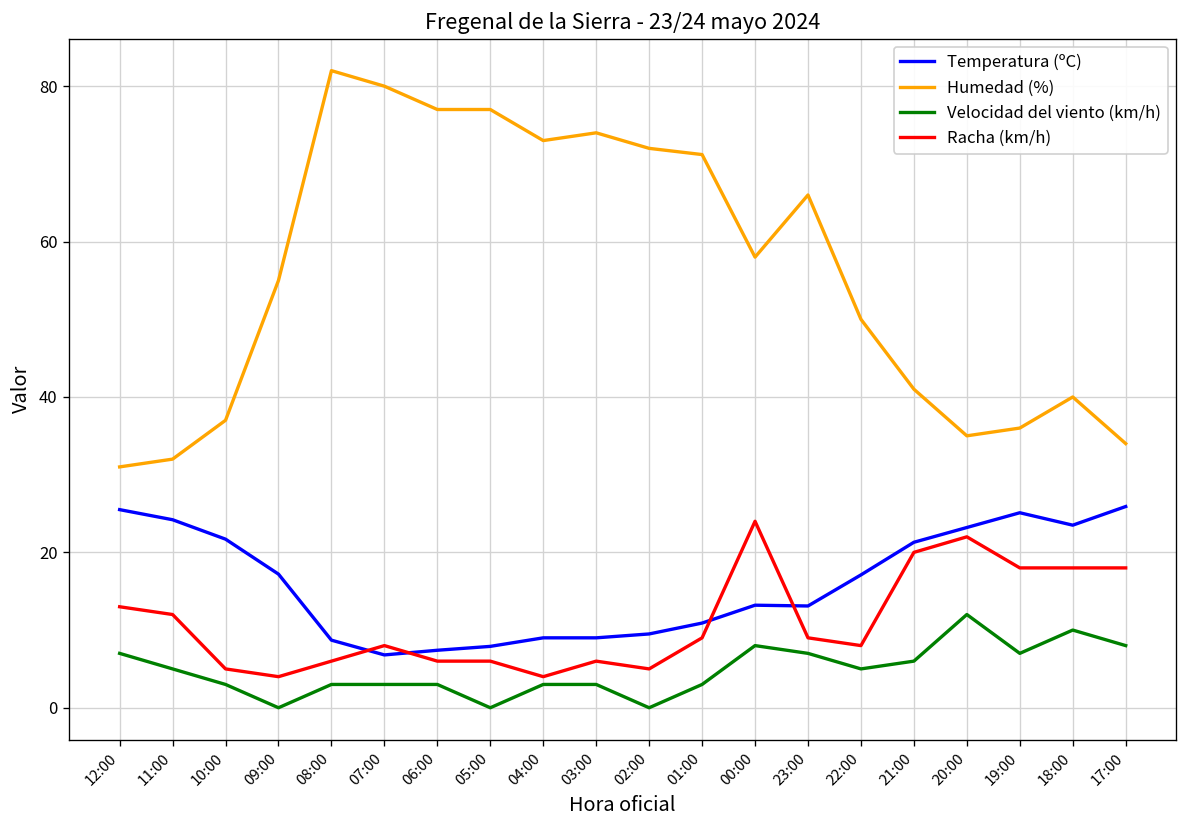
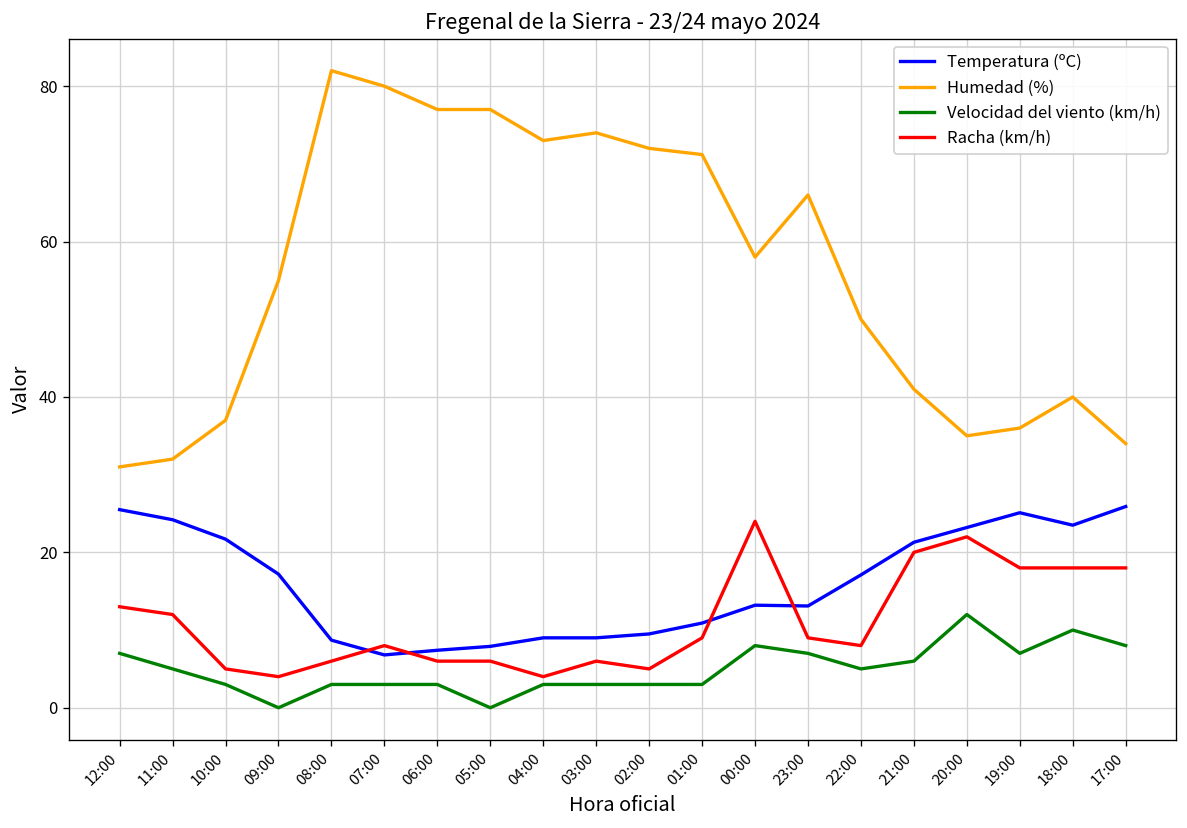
Velocidad del viento (km/h), 02:00: 0 -> 3
